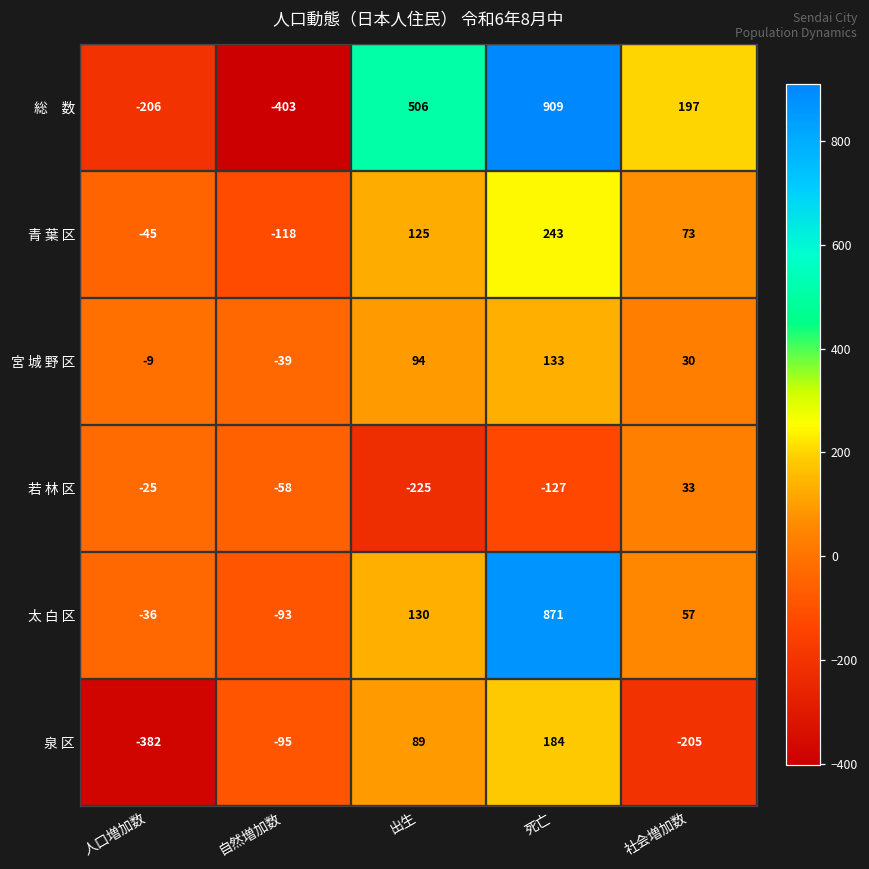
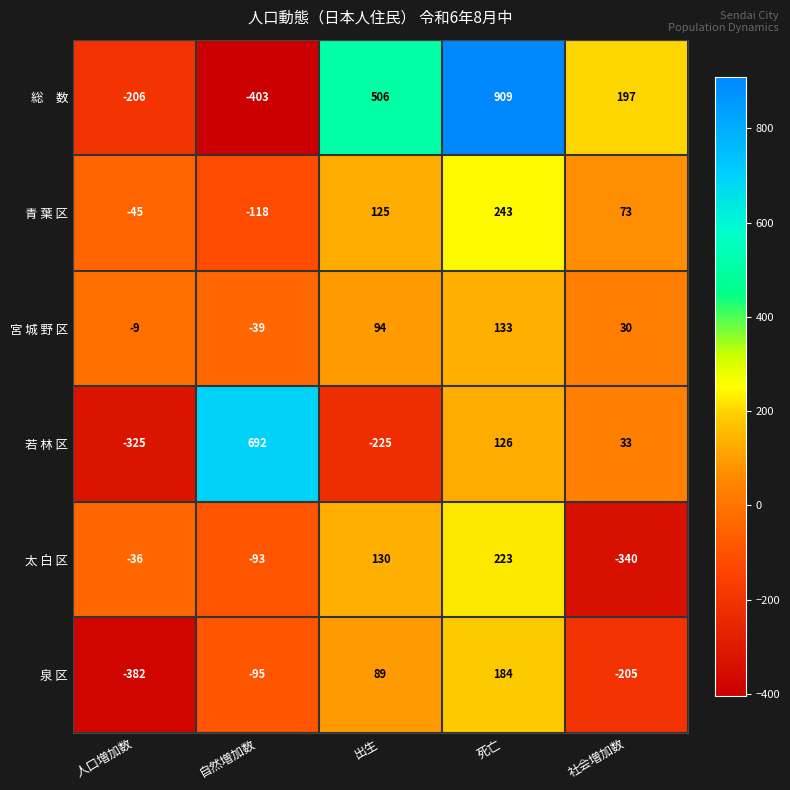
若 林 区, 人口増加数: -25 -> -325
若 林 区, 自然増加数: -58 -> 692
若 林 区, 死亡: -127 -> 126
太 白 区, 死亡: 871 -> 223
太 白 区, 社会増加数: 57 -> -340
